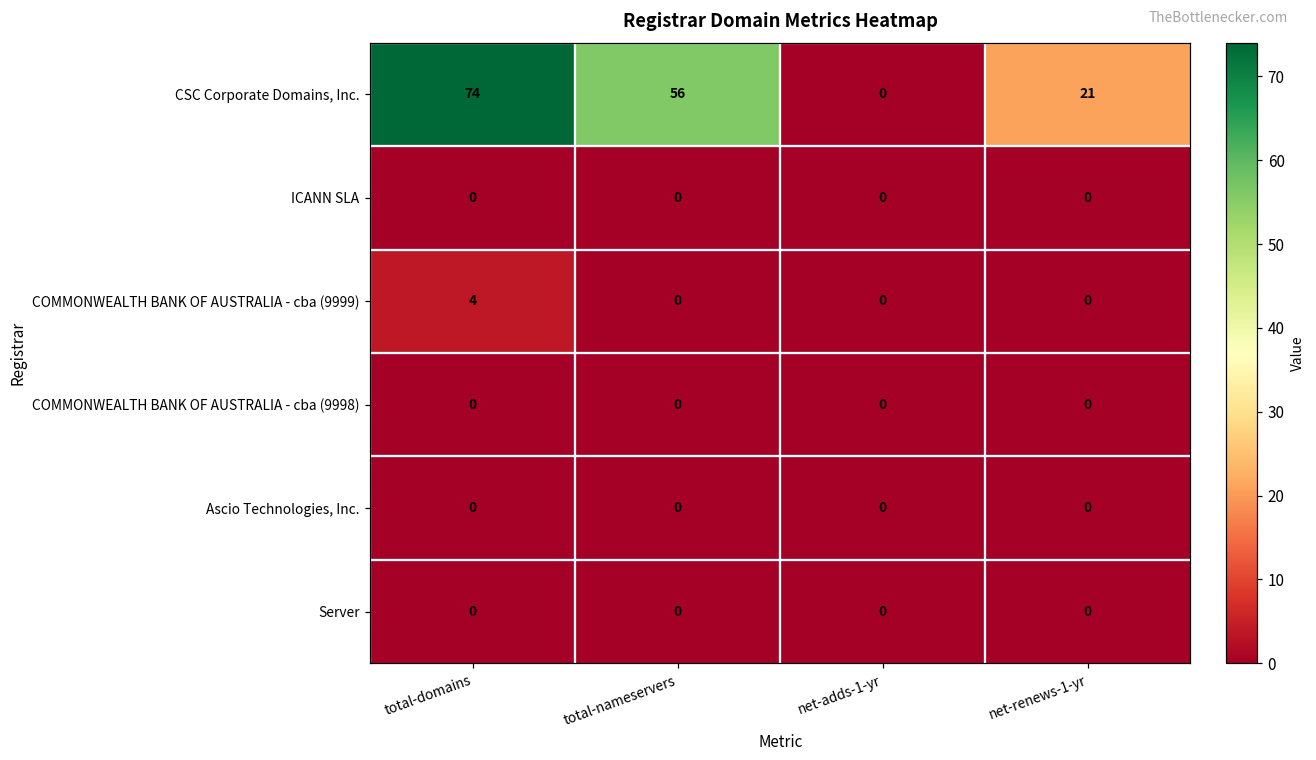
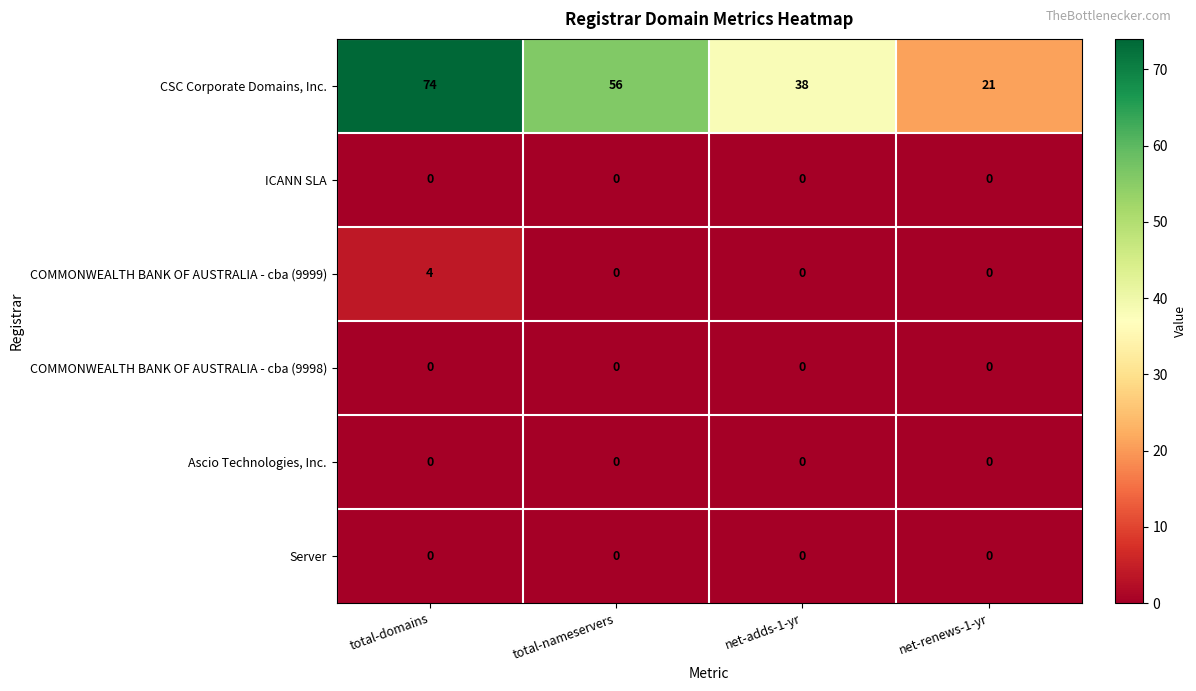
CSC Corporate Domains, Inc., net-adds-1-yr: 0 -> 38
